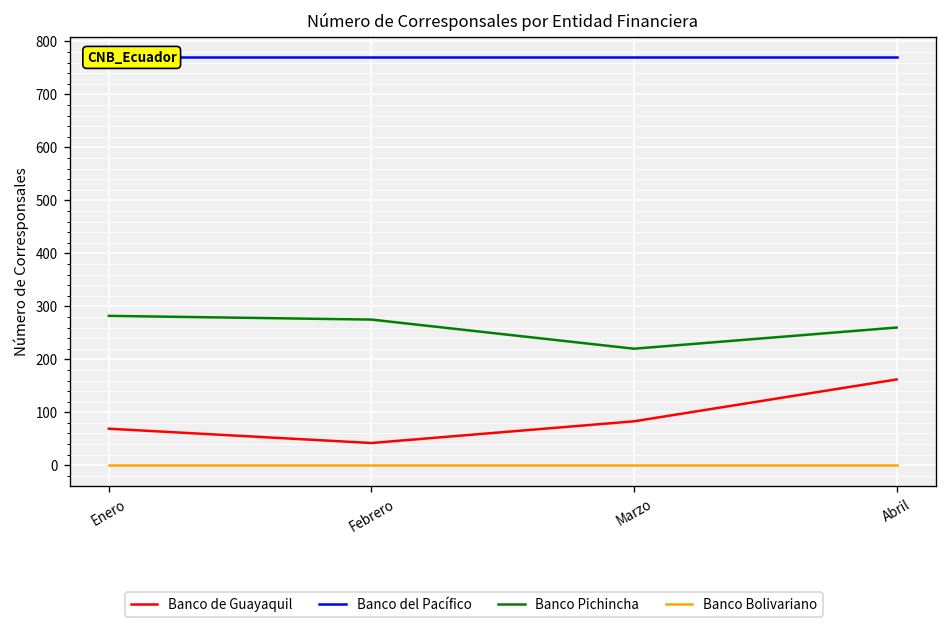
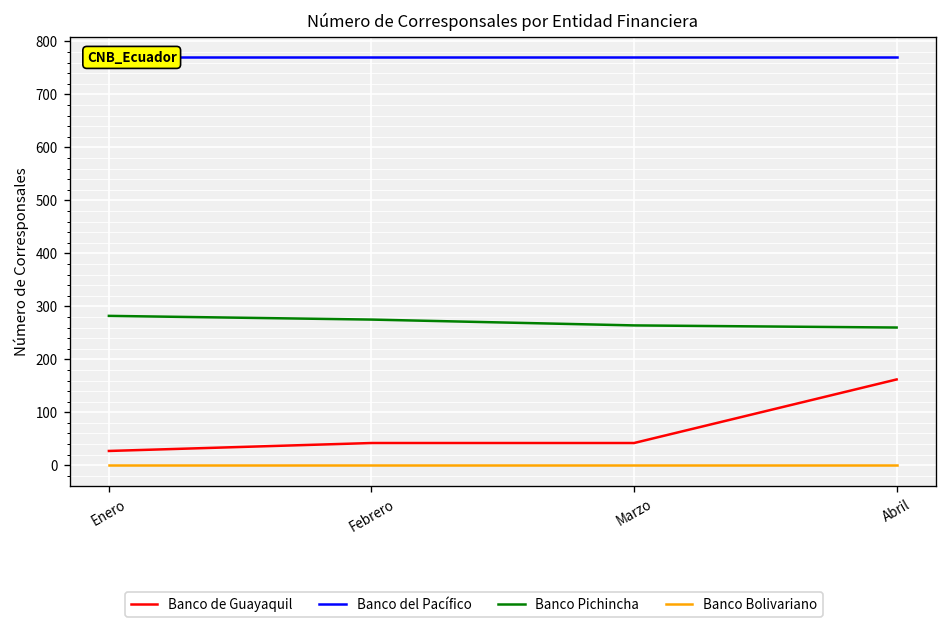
Banco de Guayaquil, Enero: 70 -> 30
Banco de Guayaquil, Marzo: 80 -> 40
Banco Pichincha, Marzo: 220 -> 260
